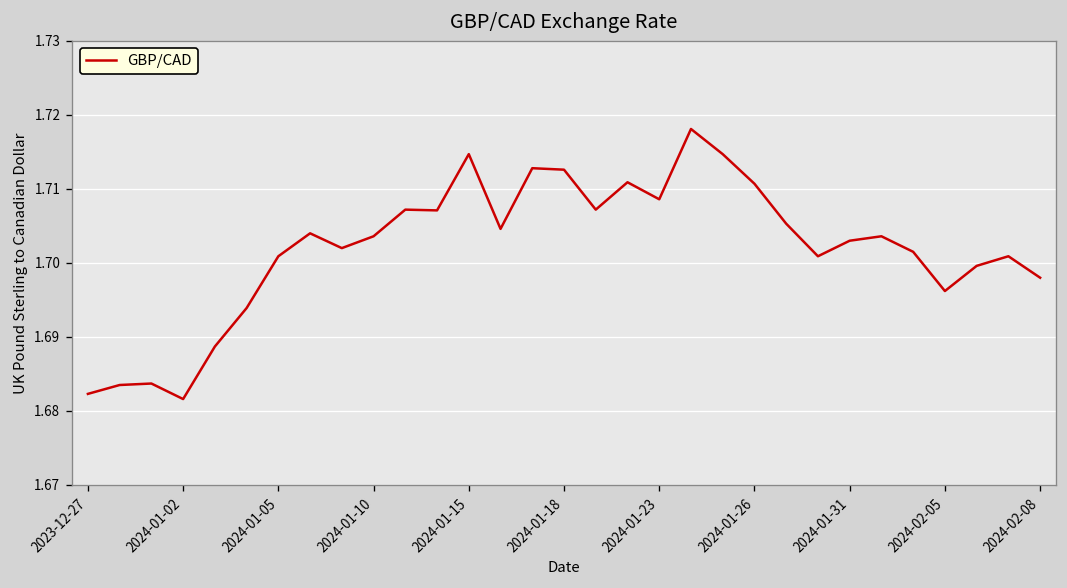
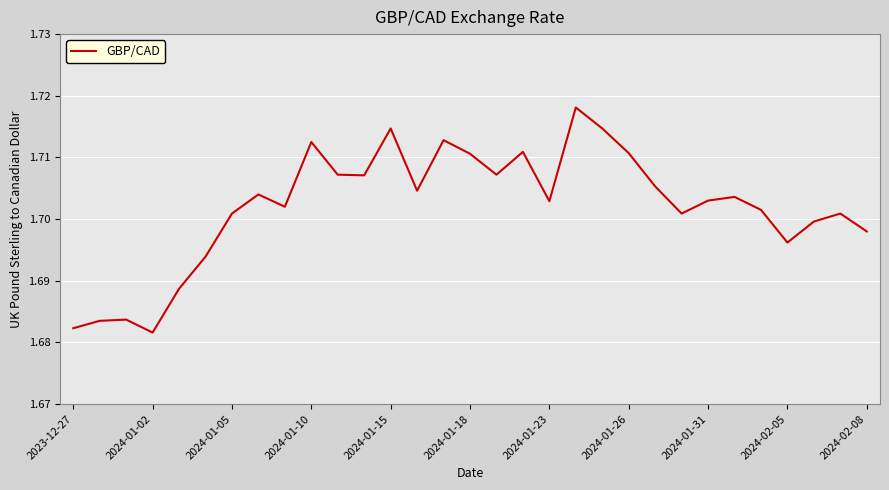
2024-01-10: 1.704 -> 1.713
2024-01-18: 1.713 -> 1.711
2024-01-23: 1.709 -> 1.703
